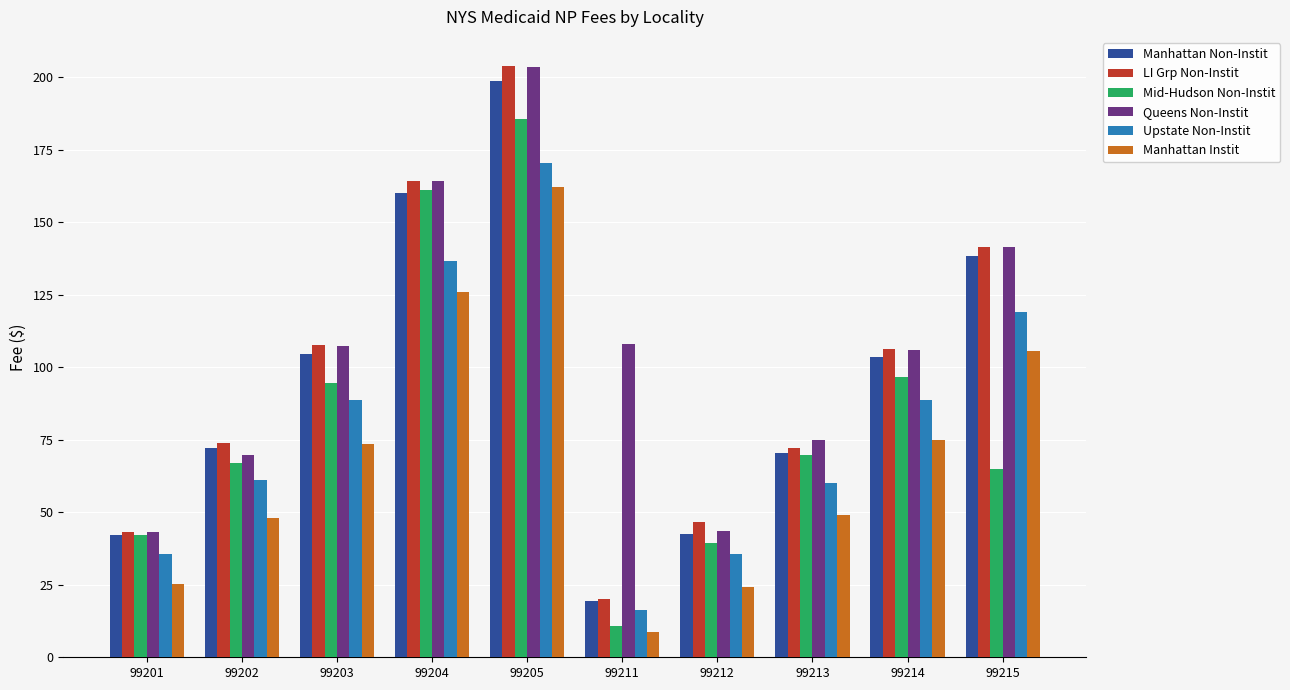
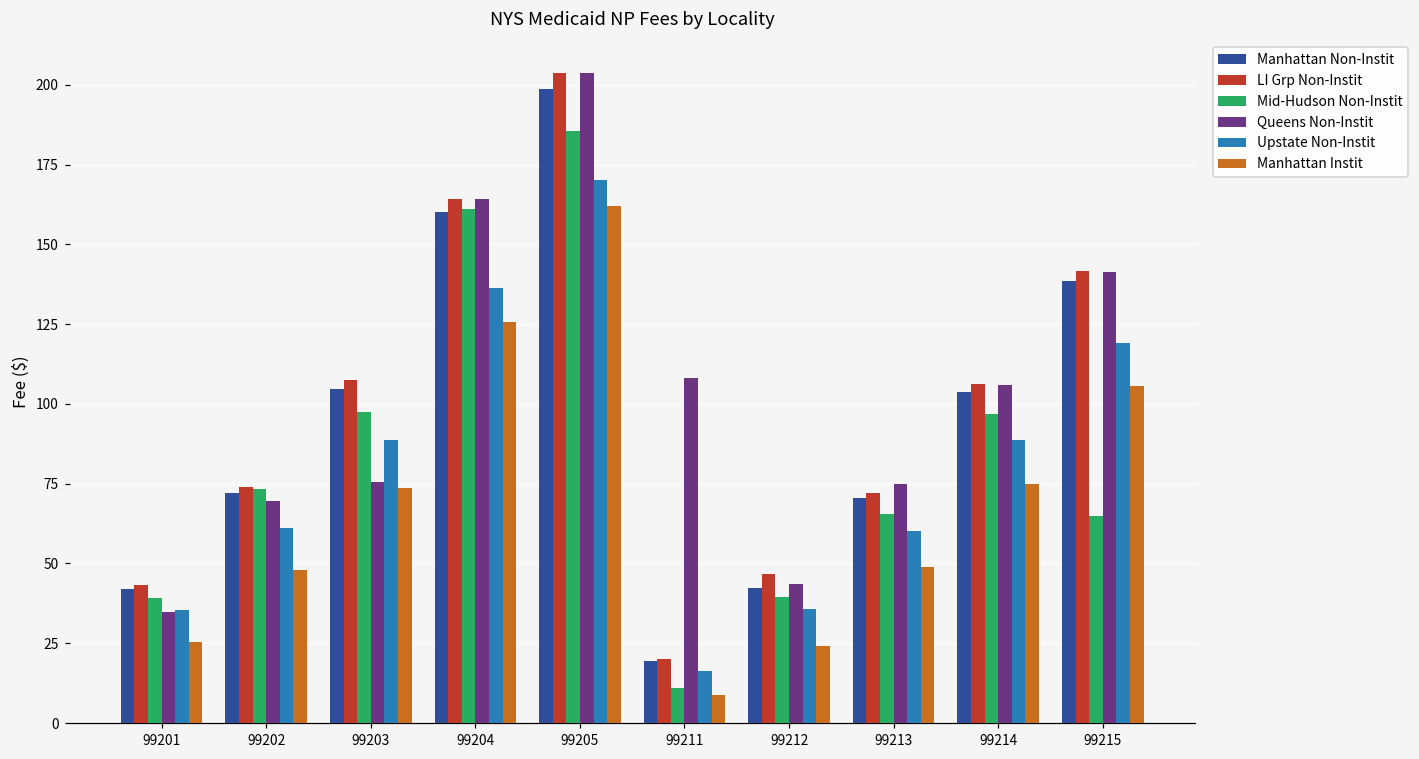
Mid-Hudson Non-Instit, 99201: 42 -> 39
Queens Non-Instit, 99201: 43 -> 35
Mid-Hudson Non-Instit, 99202: 67 -> 73
Mid-Hudson Non-Instit, 99203: 95 -> 97
Queens Non-Instit, 99203: 107 -> 76
Mid-Hudson Non-Instit, 99213: 70 -> 66
